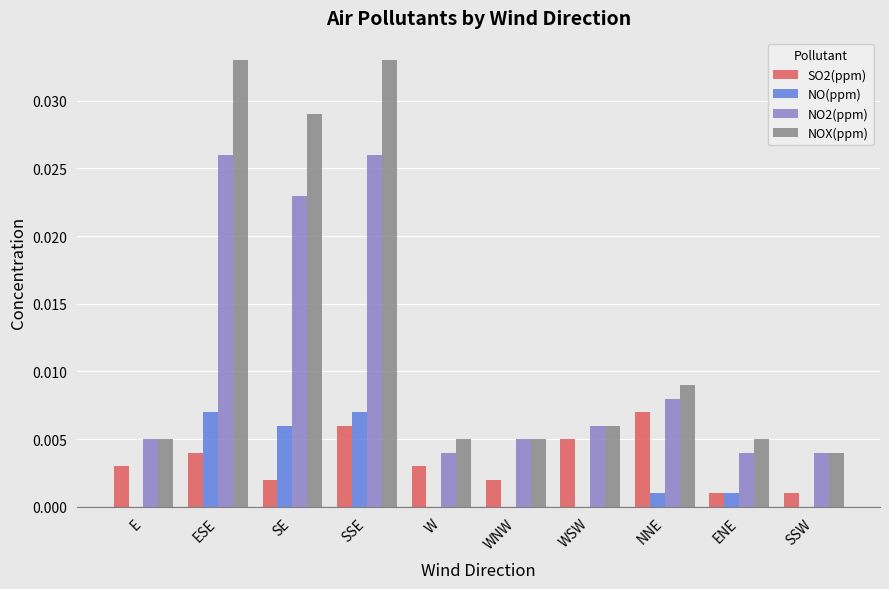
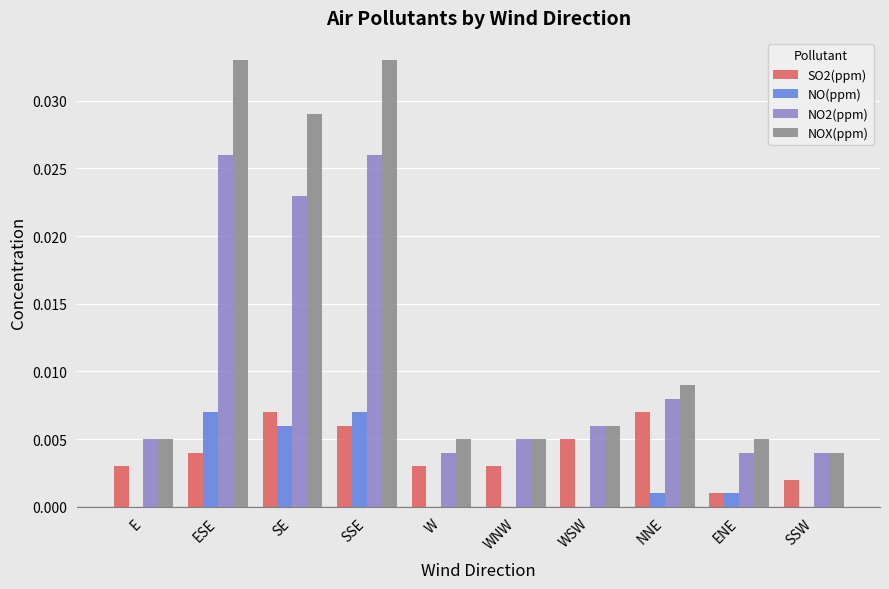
SO2(ppm), SE: 0.002 -> 0.007
SO2(ppm), WNW: 0.002 -> 0.003
SO2(ppm), SSW: 0.001 -> 0.002
